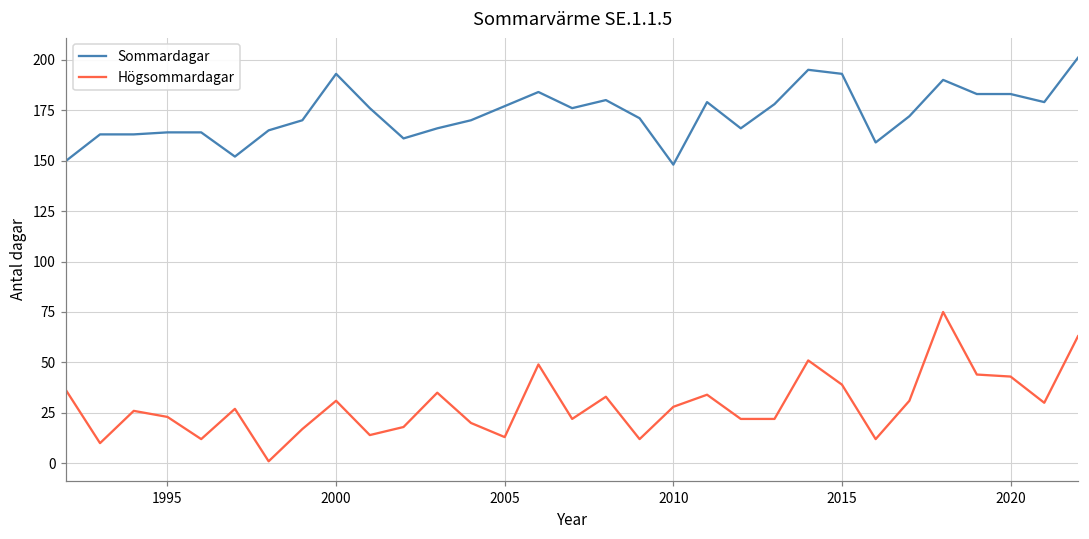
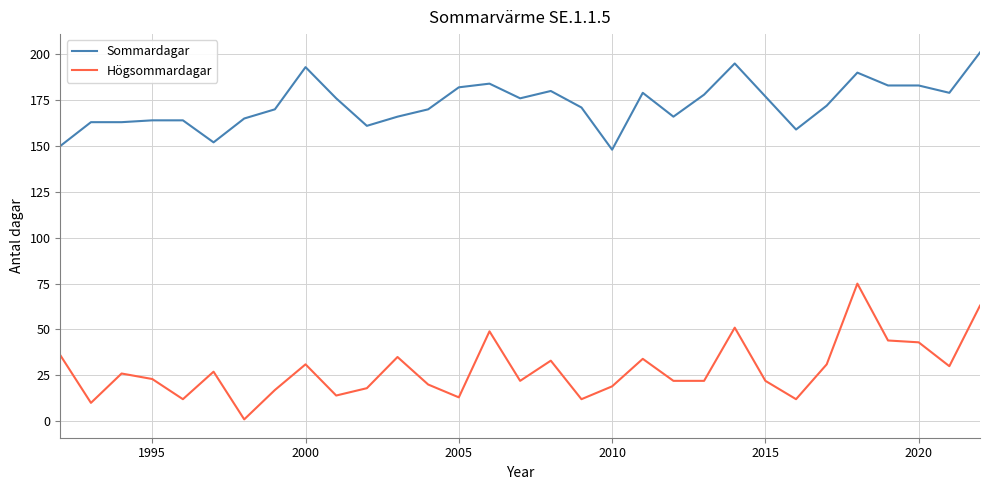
Sommardagar, 2005: 177 -> 182
Högsommardagar, 2010: 28 -> 19
Sommardagar, 2015: 193 -> 177
Högsommardagar, 2015: 39 -> 22
